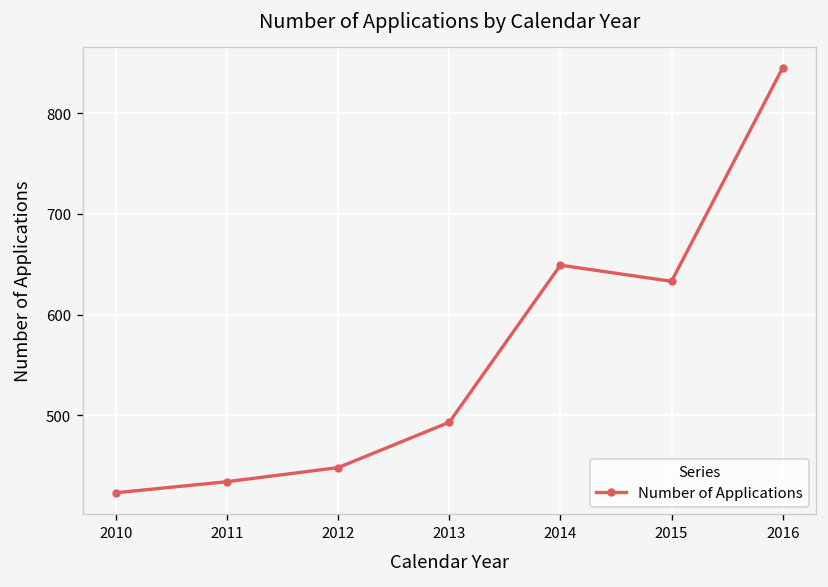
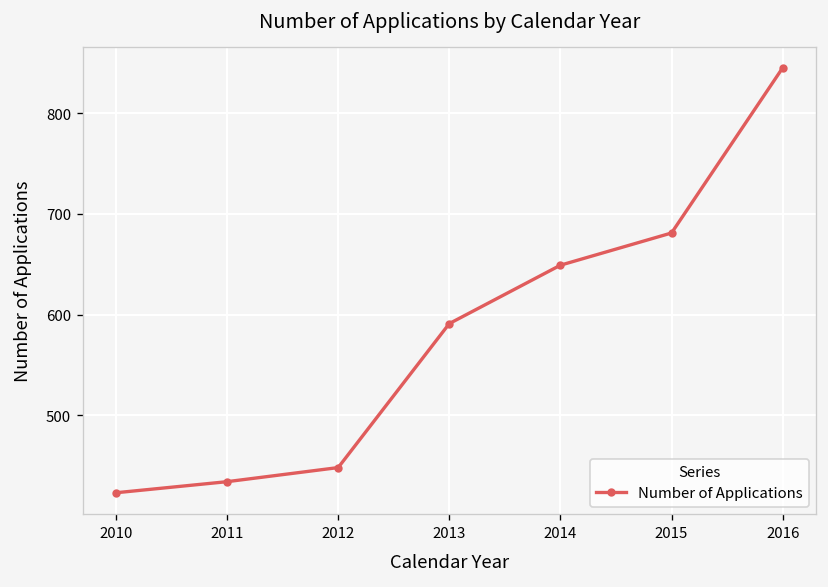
2013: 490 -> 590
2015: 630 -> 680
